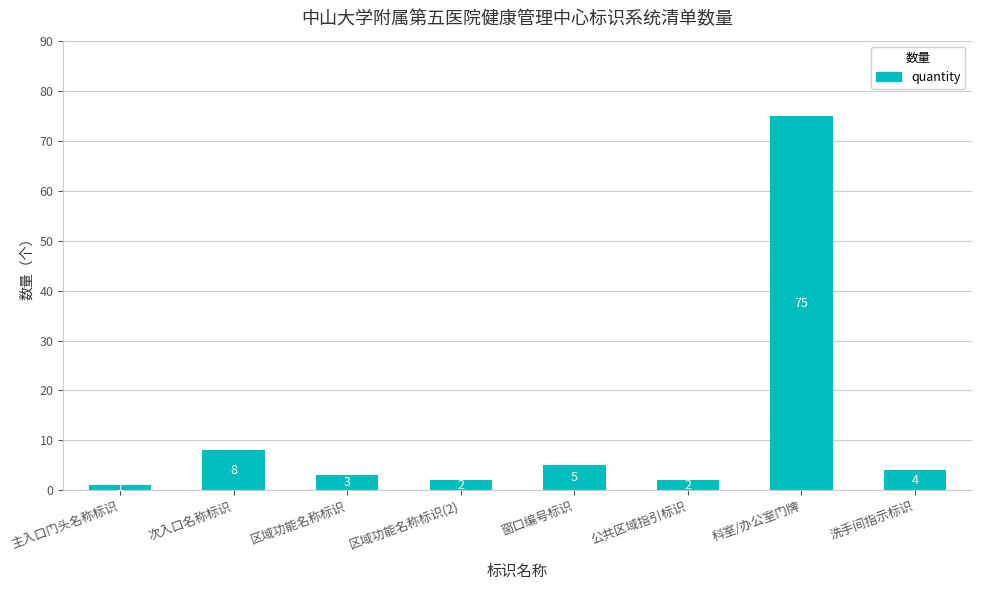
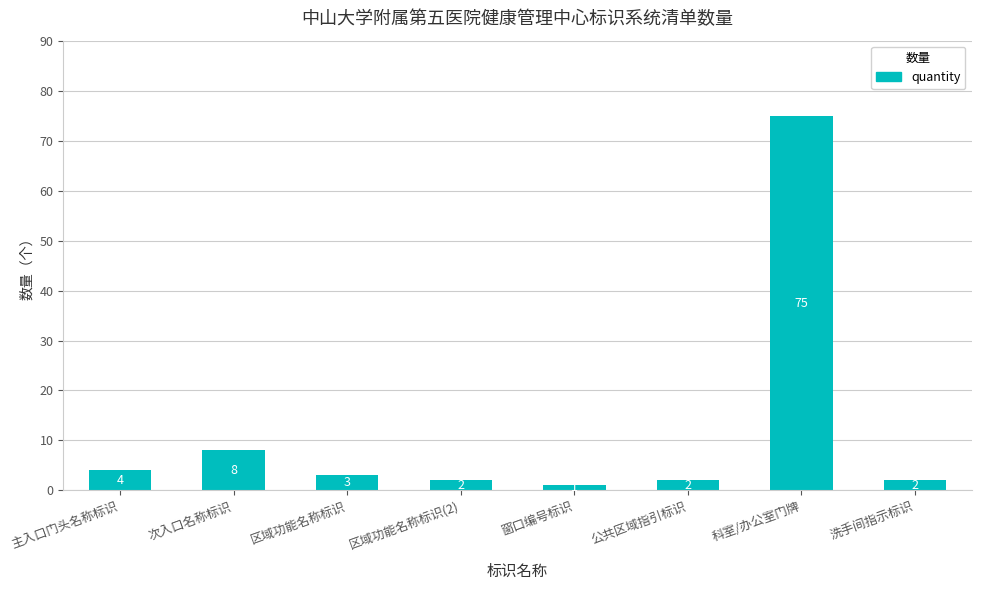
主入口门头名称标识: 1 -> 4
窗口编号标识: 5 -> 1
洗手间指示标识: 4 -> 2
